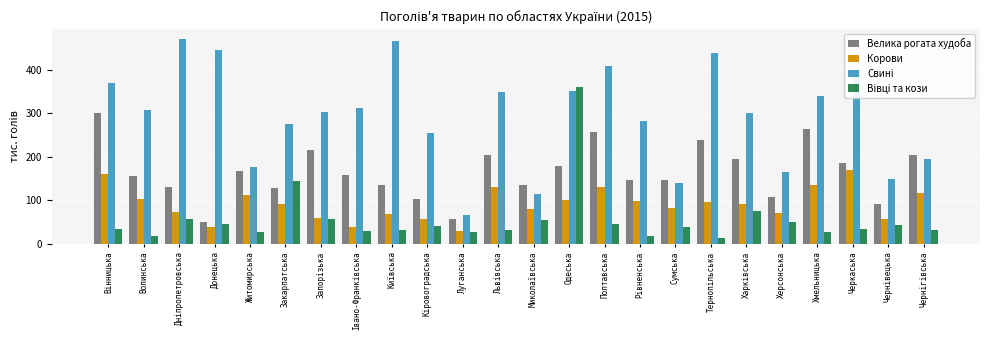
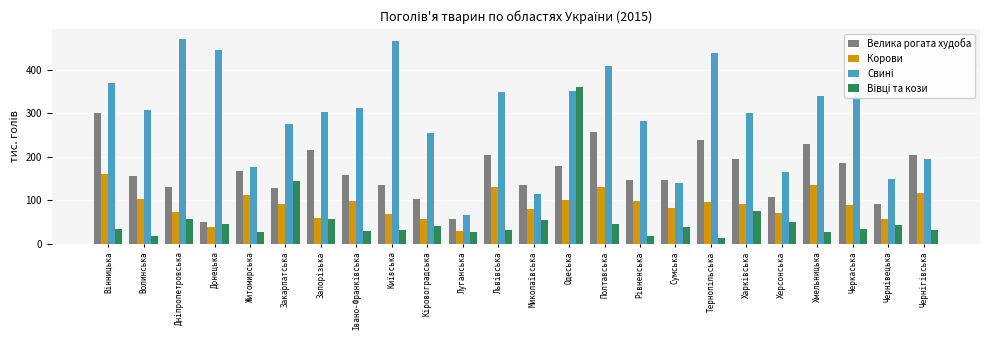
Корови, Івано-Франківська: 40 -> 100
Велика рогата худоба, Хмельницька: 260 -> 230
Корови, Черкаська: 170 -> 90
